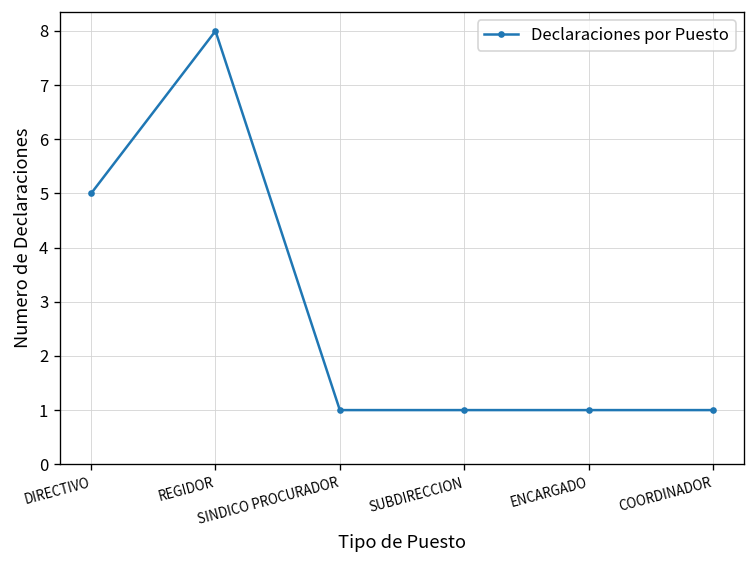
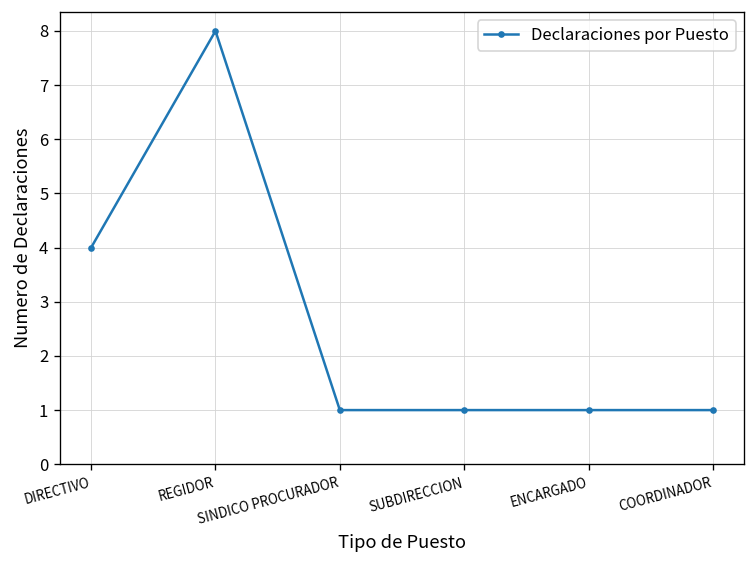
DIRECTIVO: 5 -> 4
